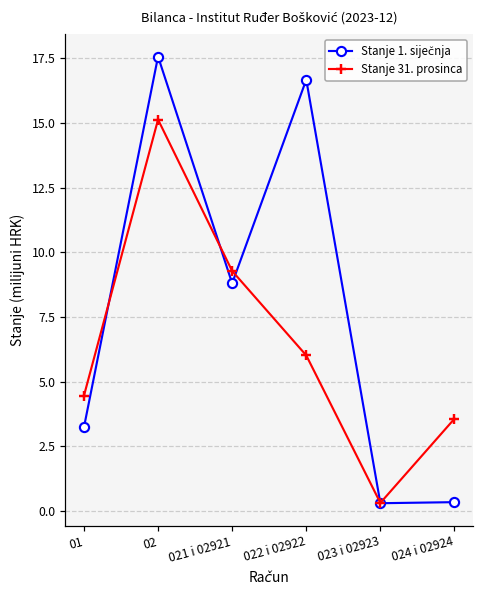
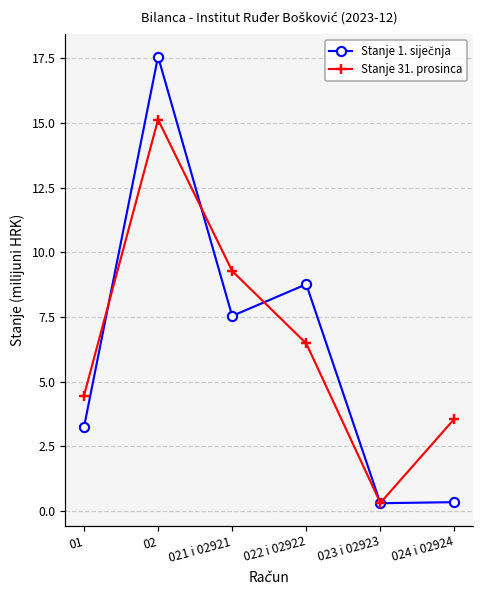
Stanje 1. siječnja, 021 i 02921: 8.8 -> 7.5
Stanje 1. siječnja, 022 i 02922: 16.7 -> 8.8
Stanje 31. prosinca, 022 i 02922: 6.0 -> 6.5
